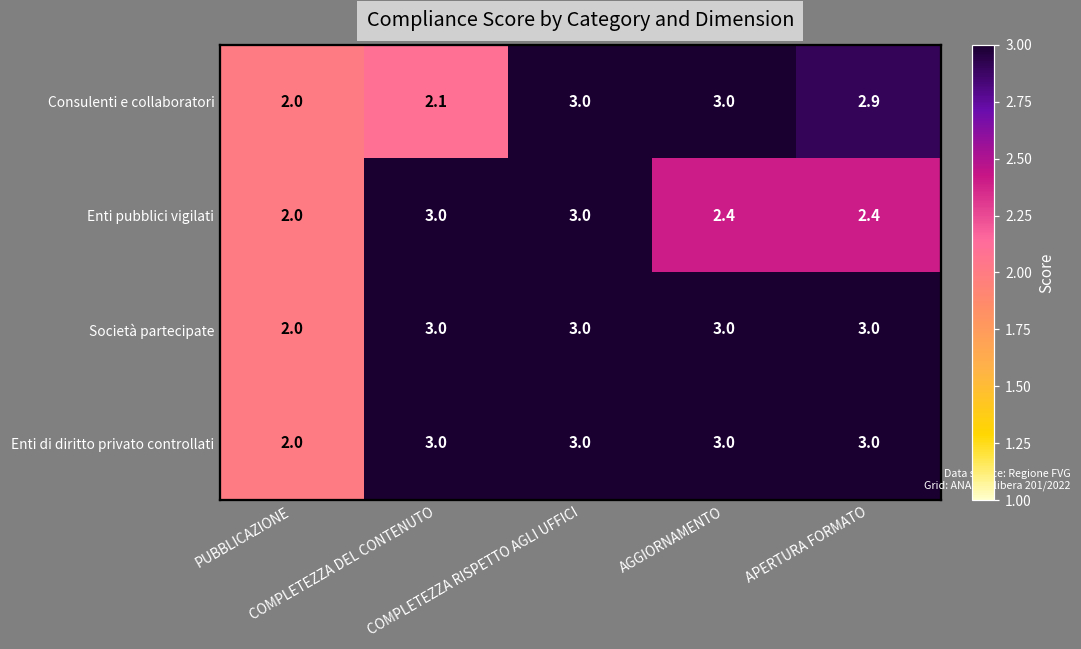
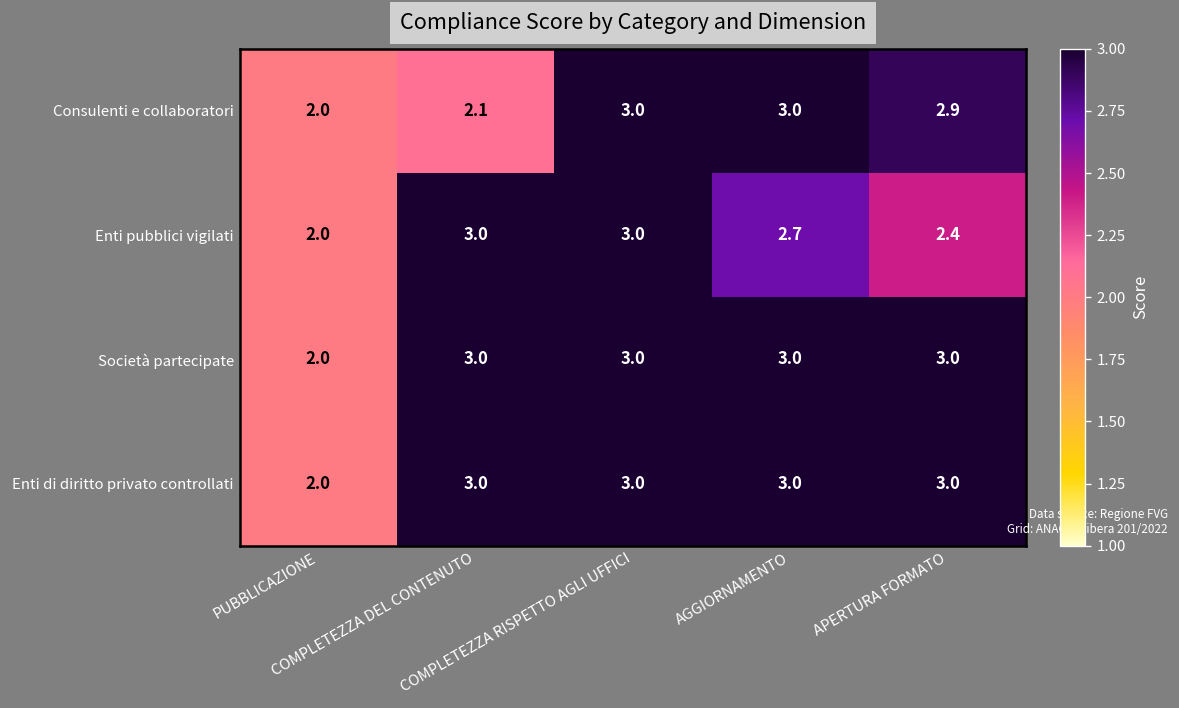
Enti pubblici vigilati, AGGIORNAMENTO: 2.4 -> 2.7
